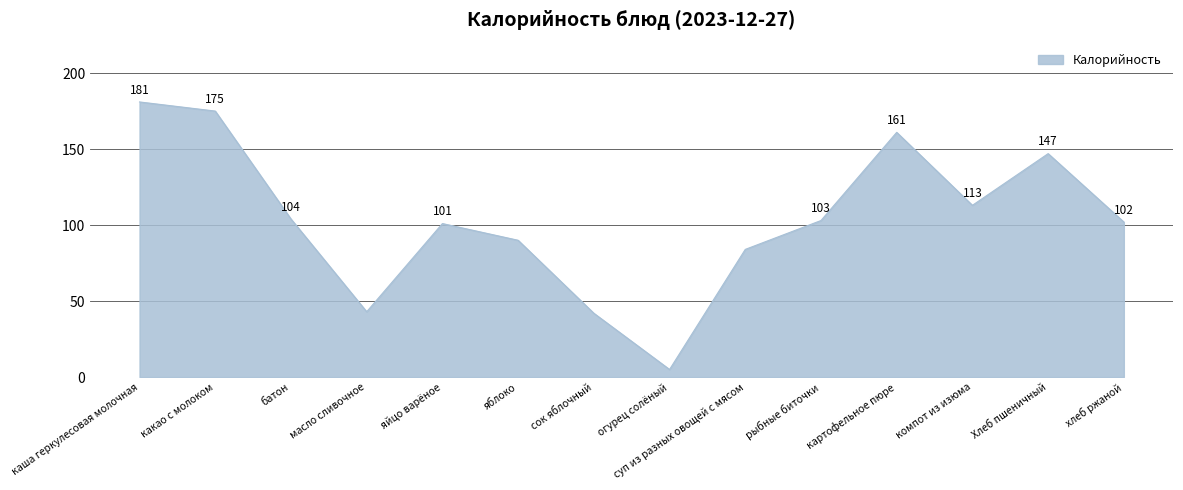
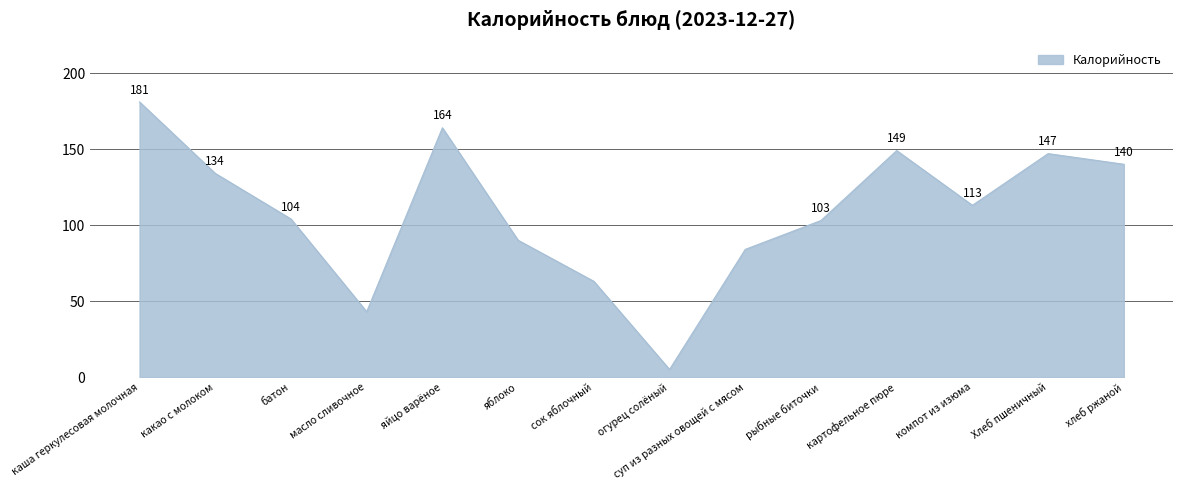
какао с молоком: 175 -> 134
яйцо варёное: 101 -> 164
сок яблочный: 42 -> 63
картофельное пюре: 161 -> 149
хлеб ржаной: 102 -> 140
